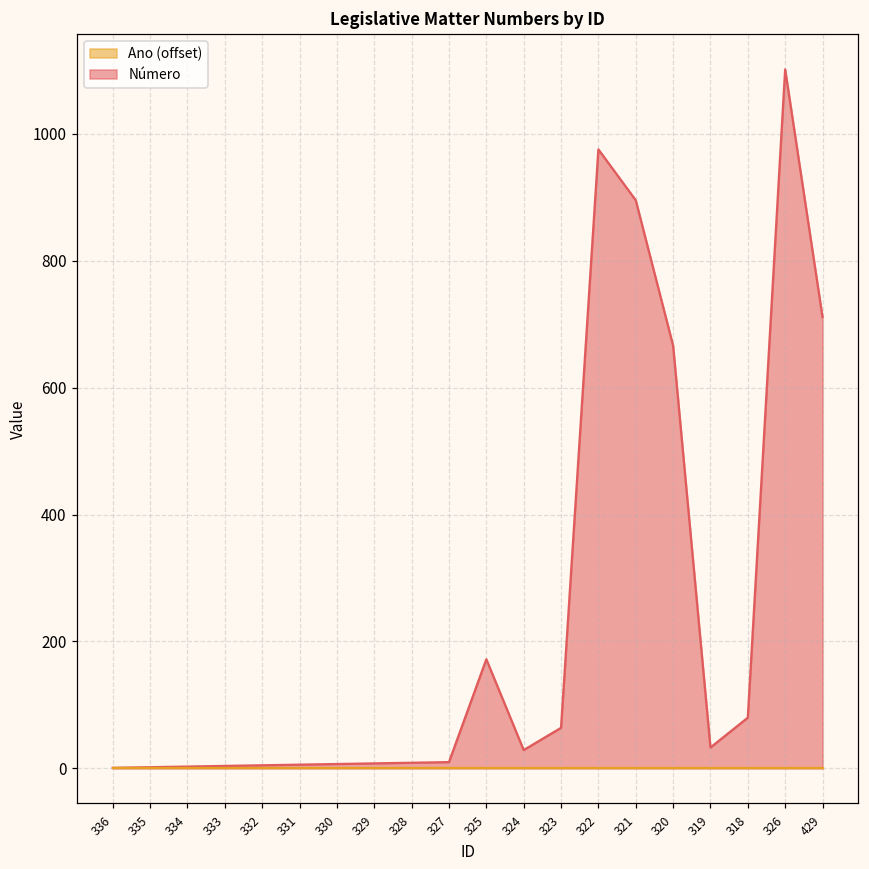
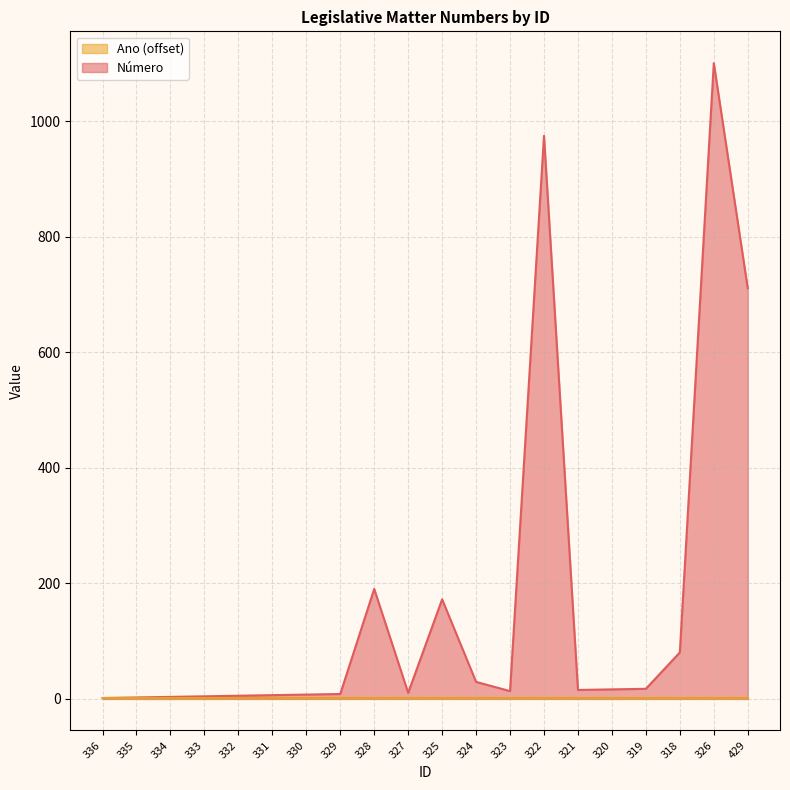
Número, 328: 10 -> 190
Número, 323: 60 -> 10
Número, 321: 900 -> 20
Número, 320: 670 -> 20
Número, 319: 30 -> 20
